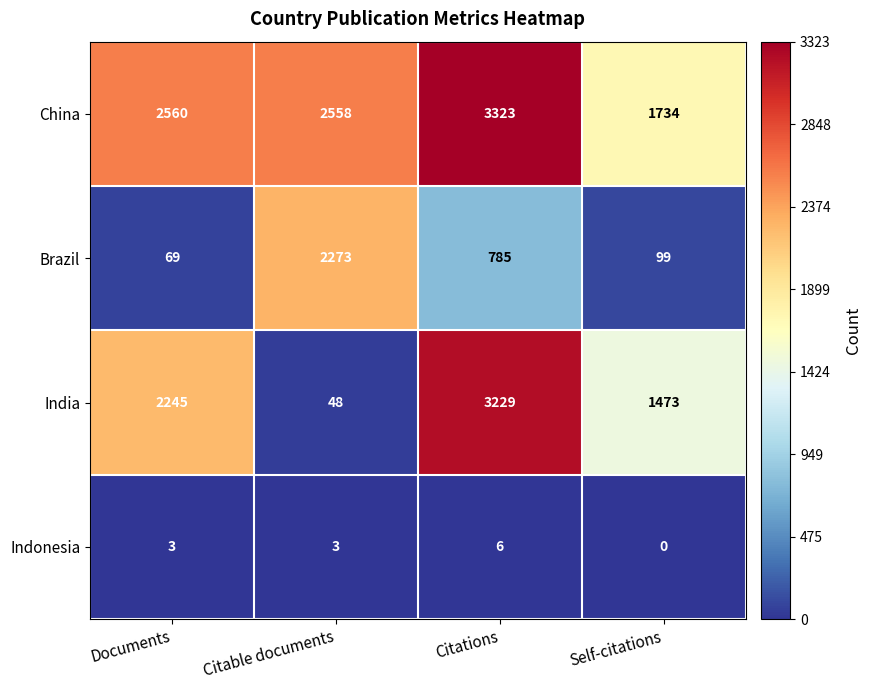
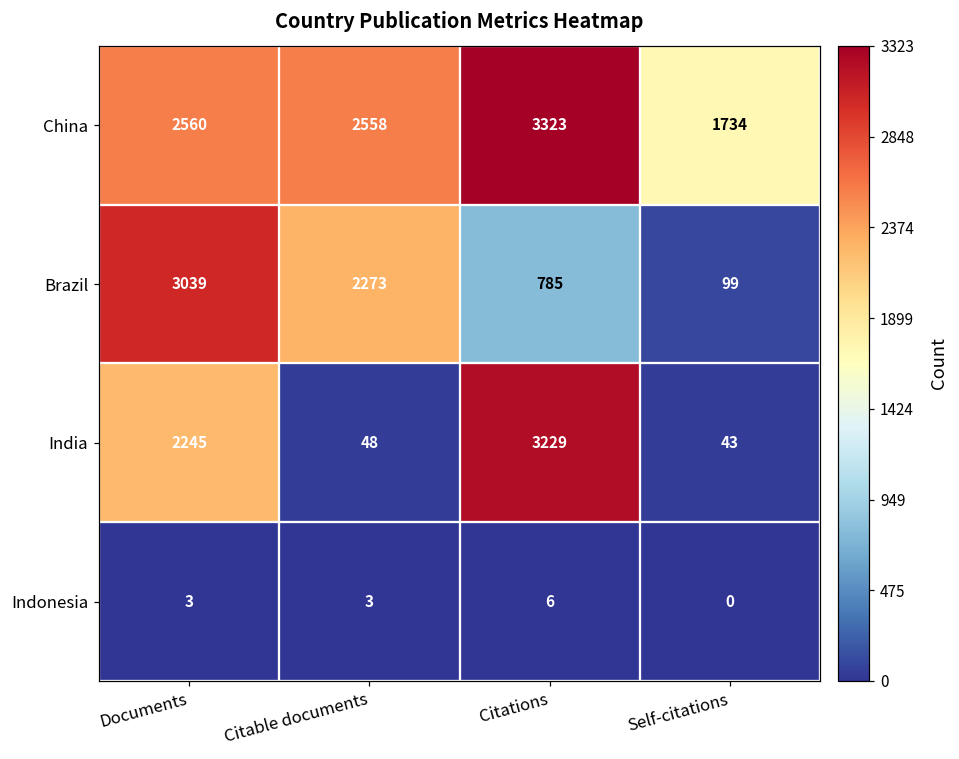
Brazil, Documents: 69 -> 3039
India, Self-citations: 1473 -> 43
